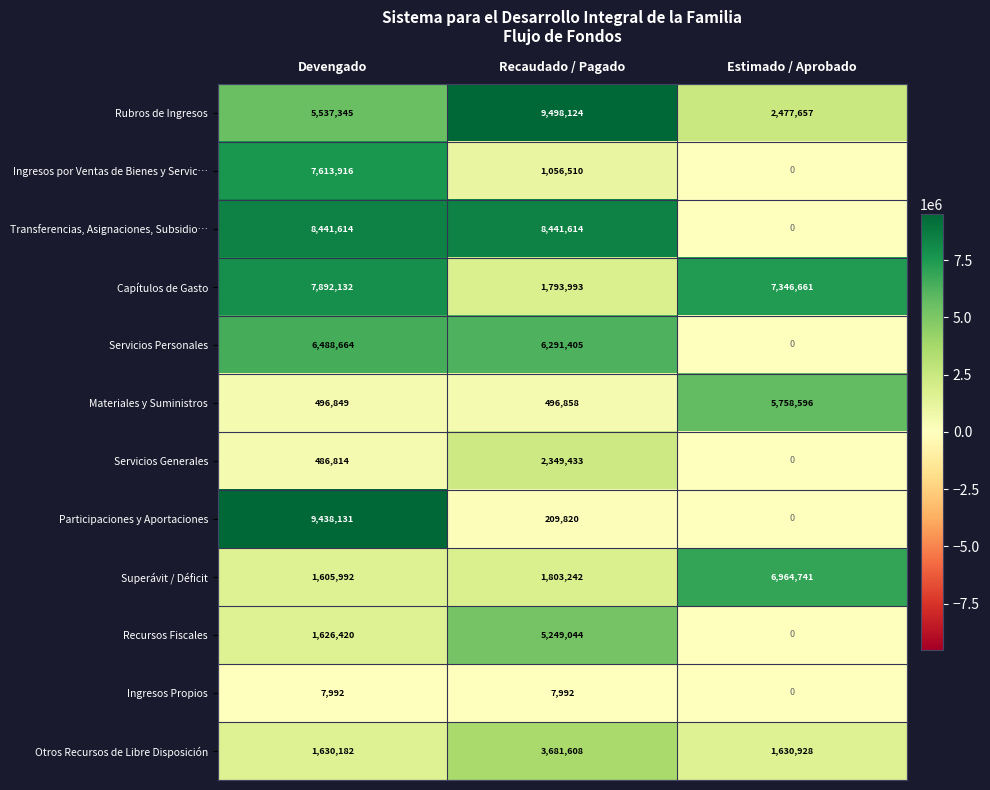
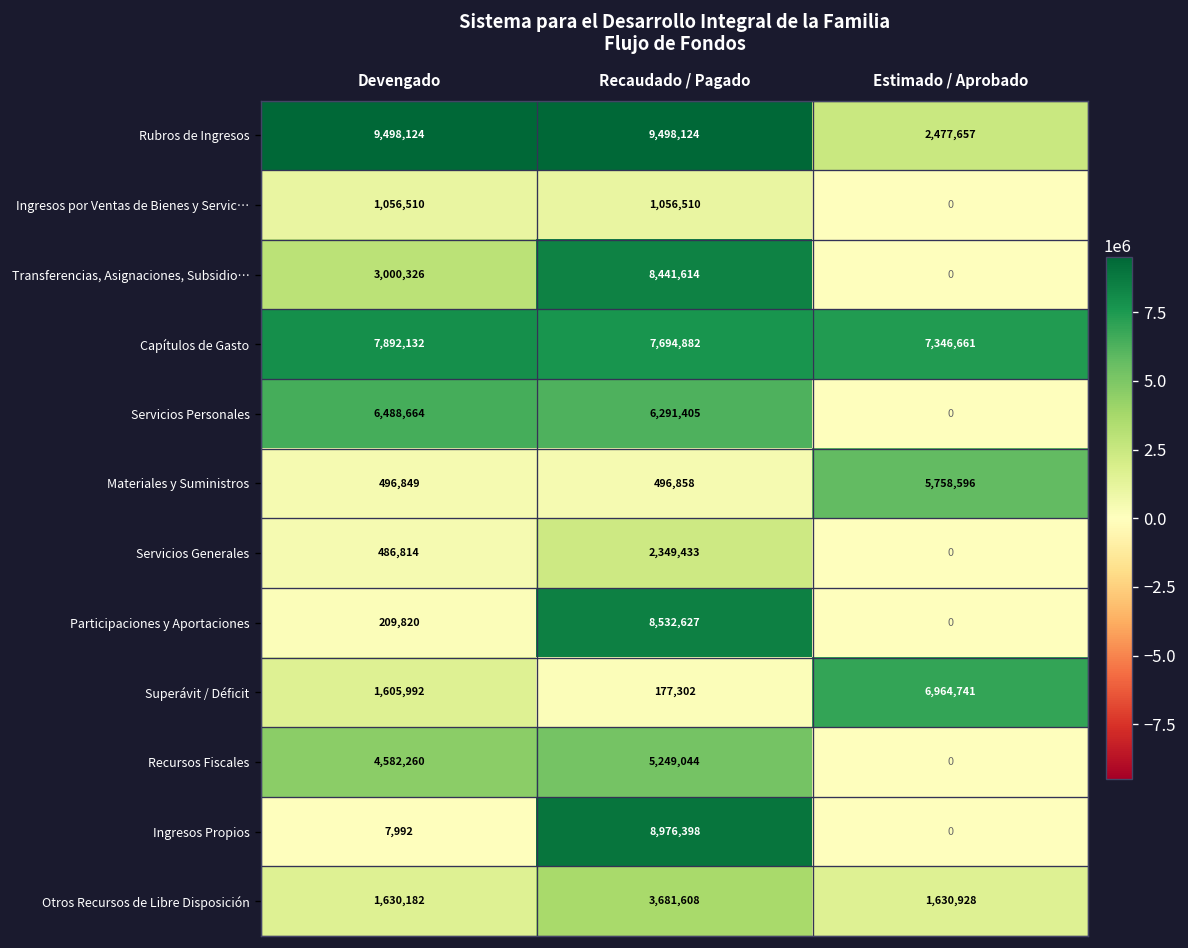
Rubros de Ingresos, Devengado: 5,537,345 -> 9,498,124
Ingresos por Ventas de Bienes y Servic…, Devengado: 7,613,916 -> 1,056,510
Transferencias, Asignaciones, Subsidio…, Devengado: 8,441,614 -> 3,000,326
Capítulos de Gasto, Recaudado / Pagado: 1,793,993 -> 7,694,882
Participaciones y Aportaciones, Devengado: 9,438,131 -> 209,820
Participaciones y Aportaciones, Recaudado / Pagado: 209,820 -> 8,532,627
Superávit / Déficit, Recaudado / Pagado: 1,803,242 -> 177,302
Recursos Fiscales, Devengado: 1,626,420 -> 4,582,260
Ingresos Propios, Recaudado / Pagado: 7,992 -> 8,976,398
